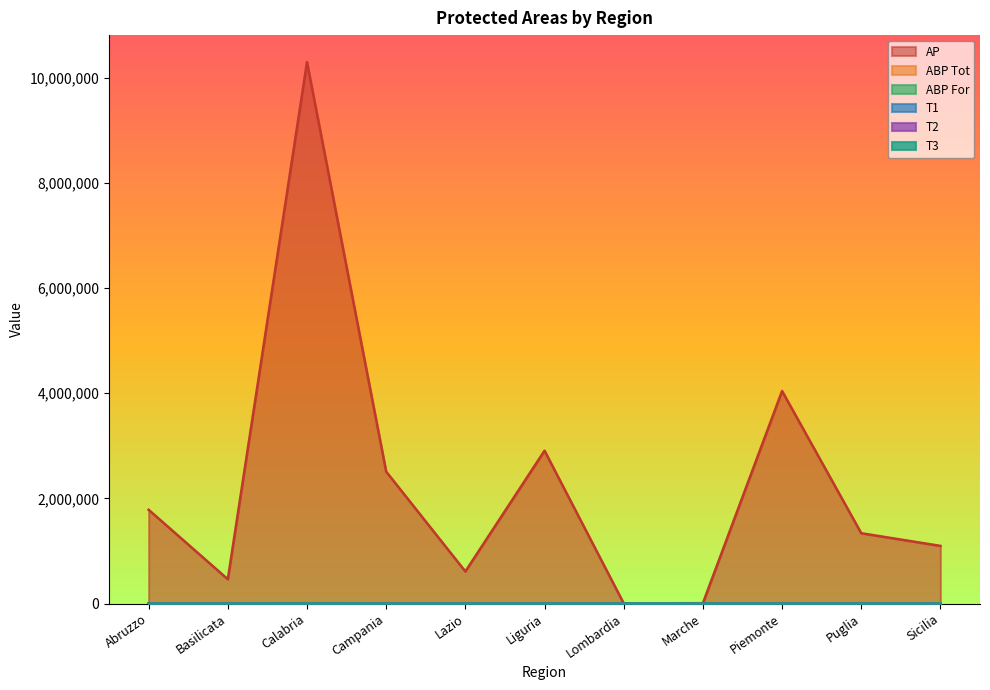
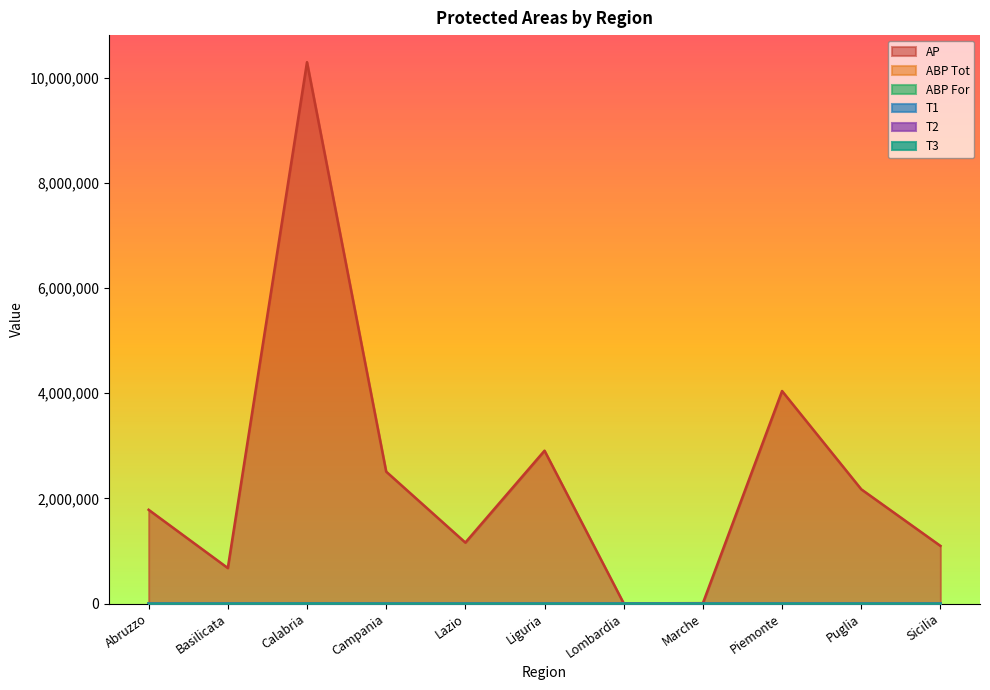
AP, Basilicata: 500,000 -> 700,000
AP, Lazio: 600,000 -> 1,200,000
AP, Puglia: 1,300,000 -> 2,200,000
